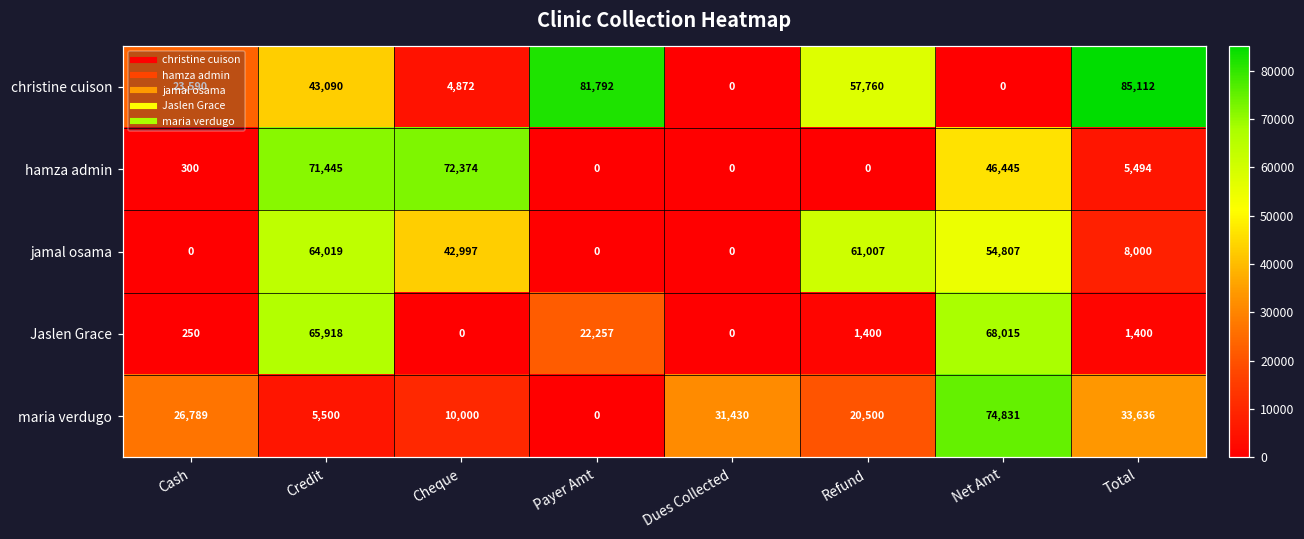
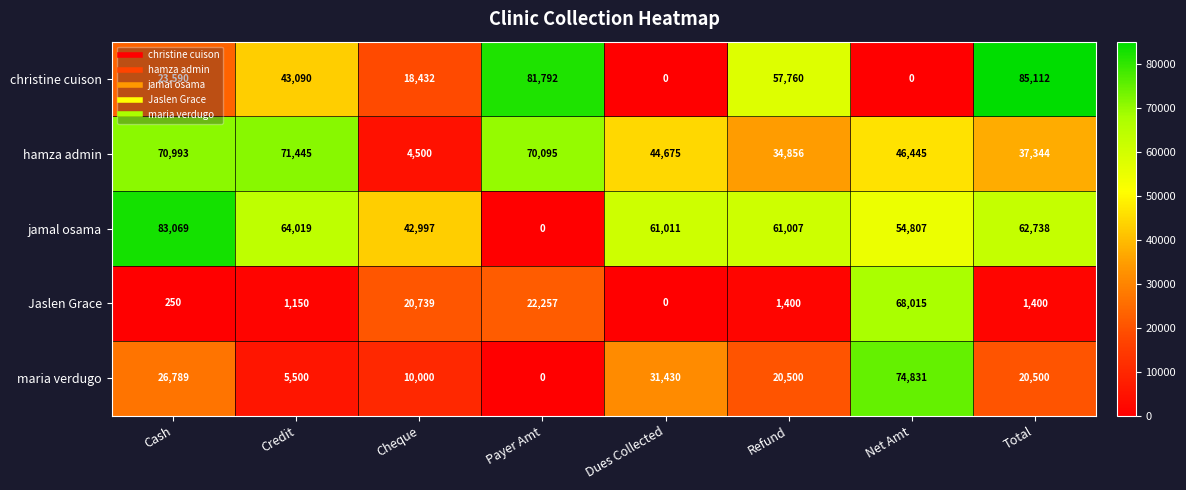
christine cuison, Cheque: 4,872 -> 18,432
hamza admin, Cash: 300 -> 70,993
hamza admin, Cheque: 72,374 -> 4,500
hamza admin, Payer Amt: 0 -> 70,095
hamza admin, Dues Collected: 0 -> 44,675
hamza admin, Refund: 0 -> 34,856
hamza admin, Total: 5,494 -> 37,344
jamal osama, Cash: 0 -> 83,069
jamal osama, Dues Collected: 0 -> 61,011
jamal osama, Total: 8,000 -> 62,738
Jaslen Grace, Credit: 65,918 -> 1,150
Jaslen Grace, Cheque: 0 -> 20,739
maria verdugo, Total: 33,636 -> 20,500
